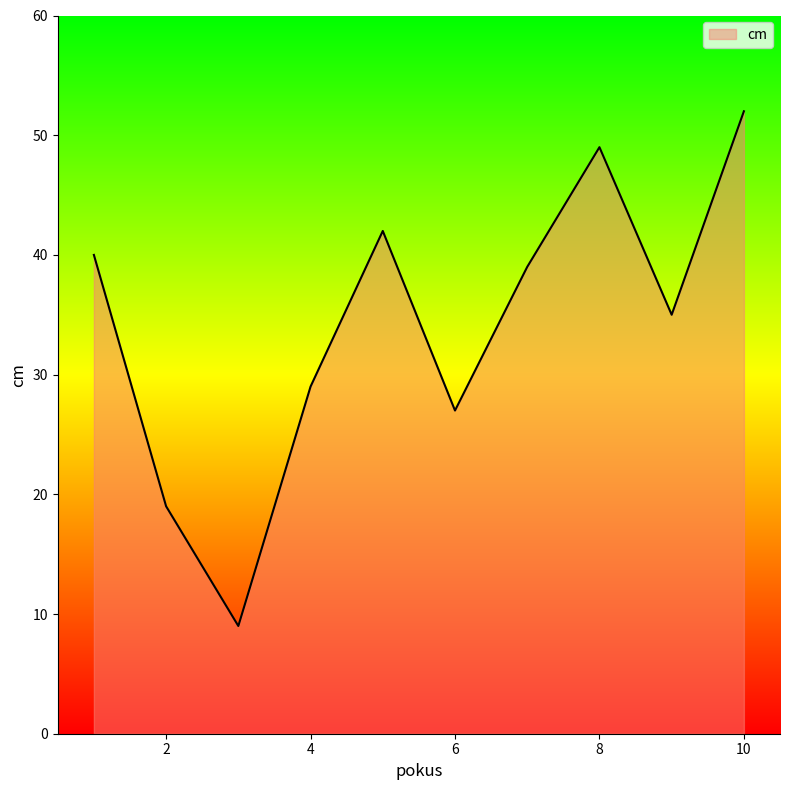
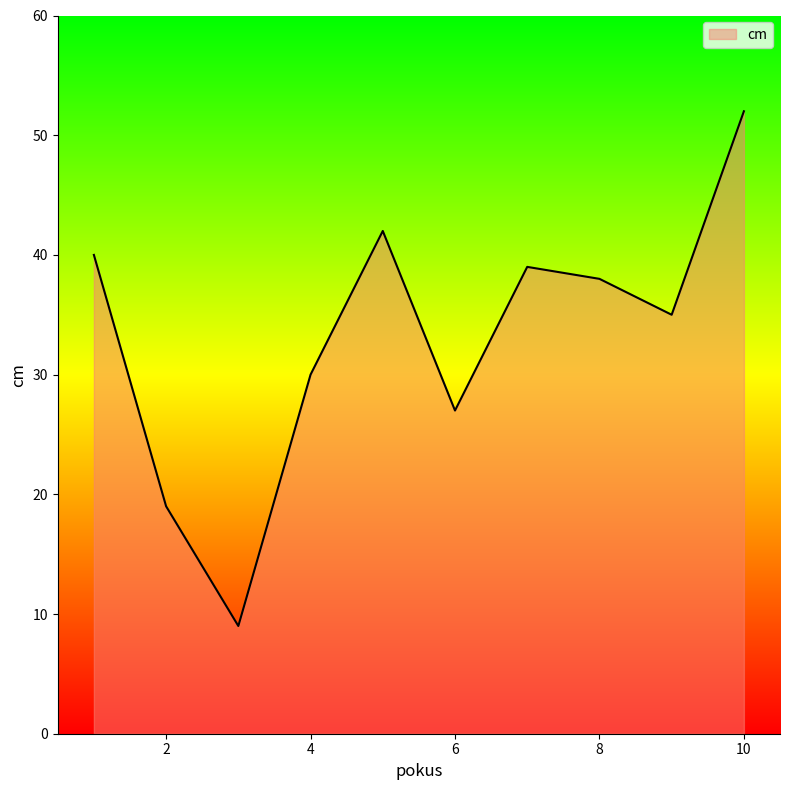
4: 29 -> 30
8: 49 -> 38
